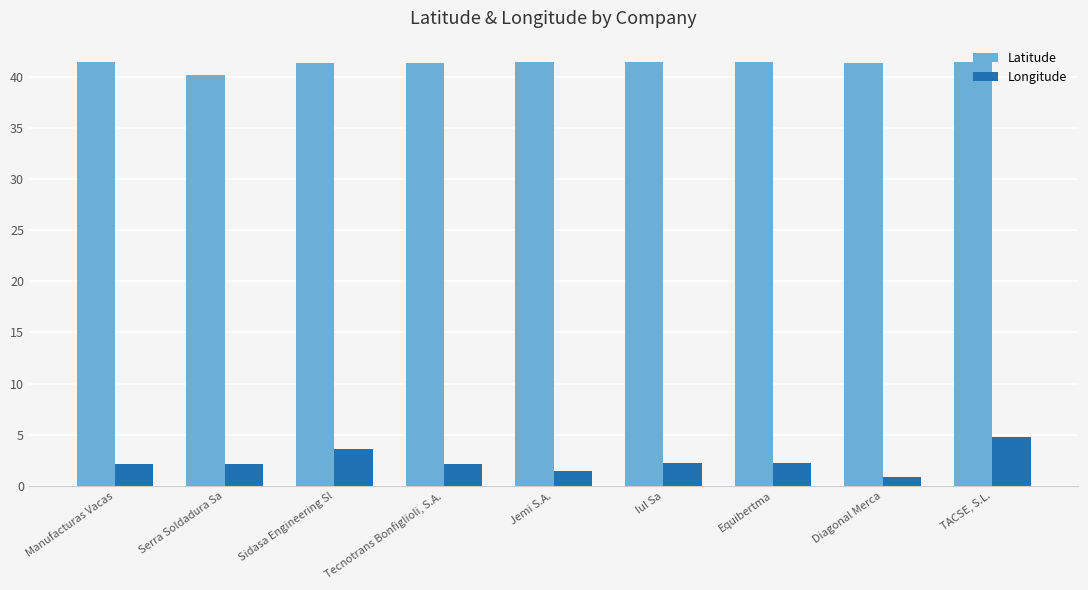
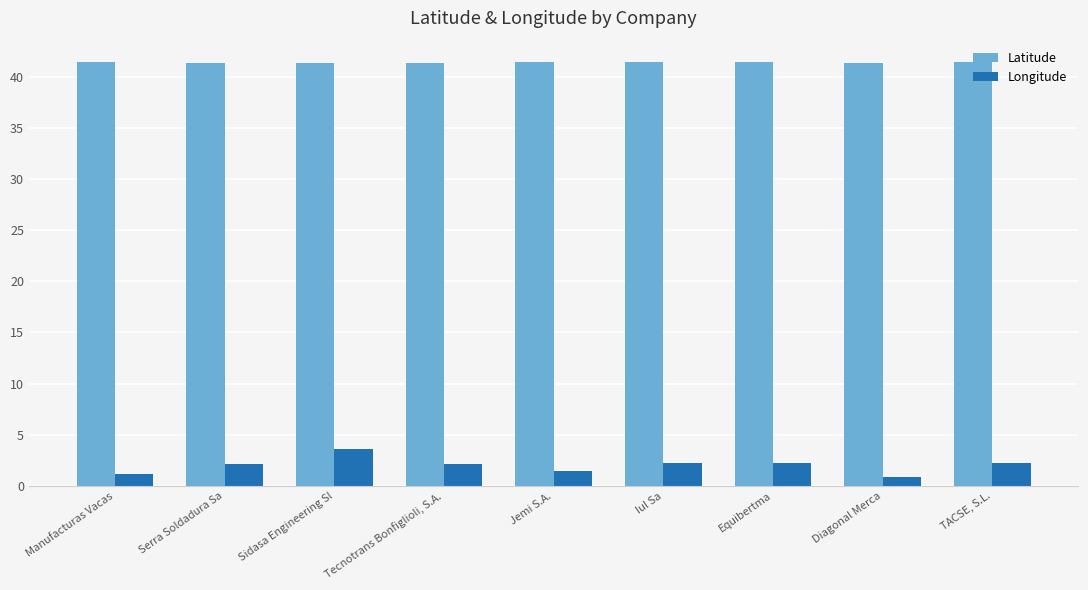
Longitude, Manufacturas Vacas: 2.2 -> 1.2
Latitude, Serra Soldadura Sa: 40.1 -> 41.3
Longitude, TACSE, S.L.: 4.8 -> 2.2
